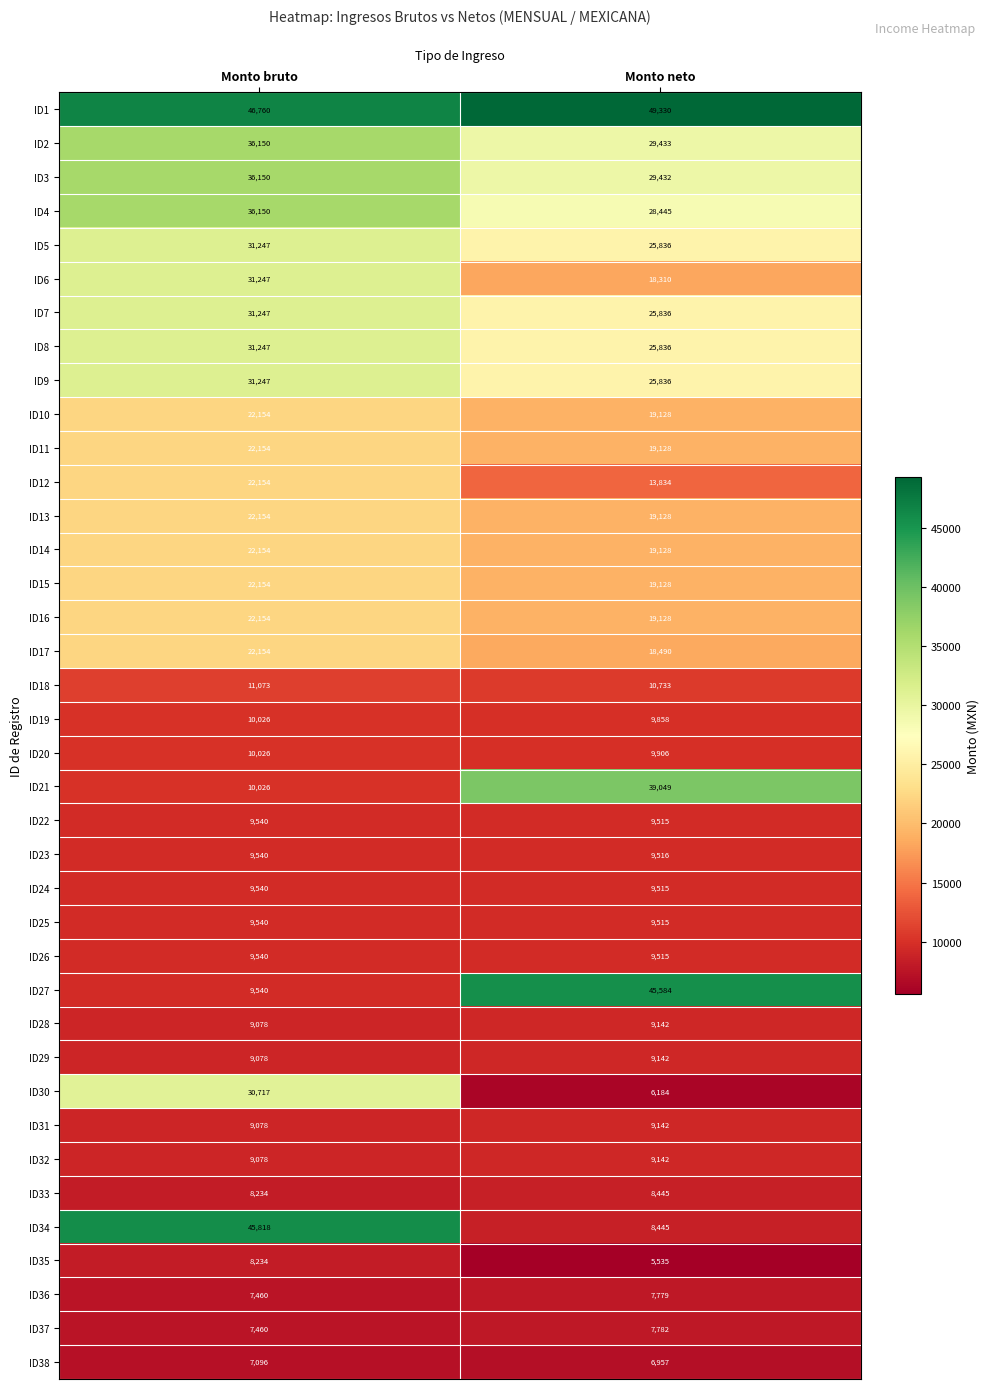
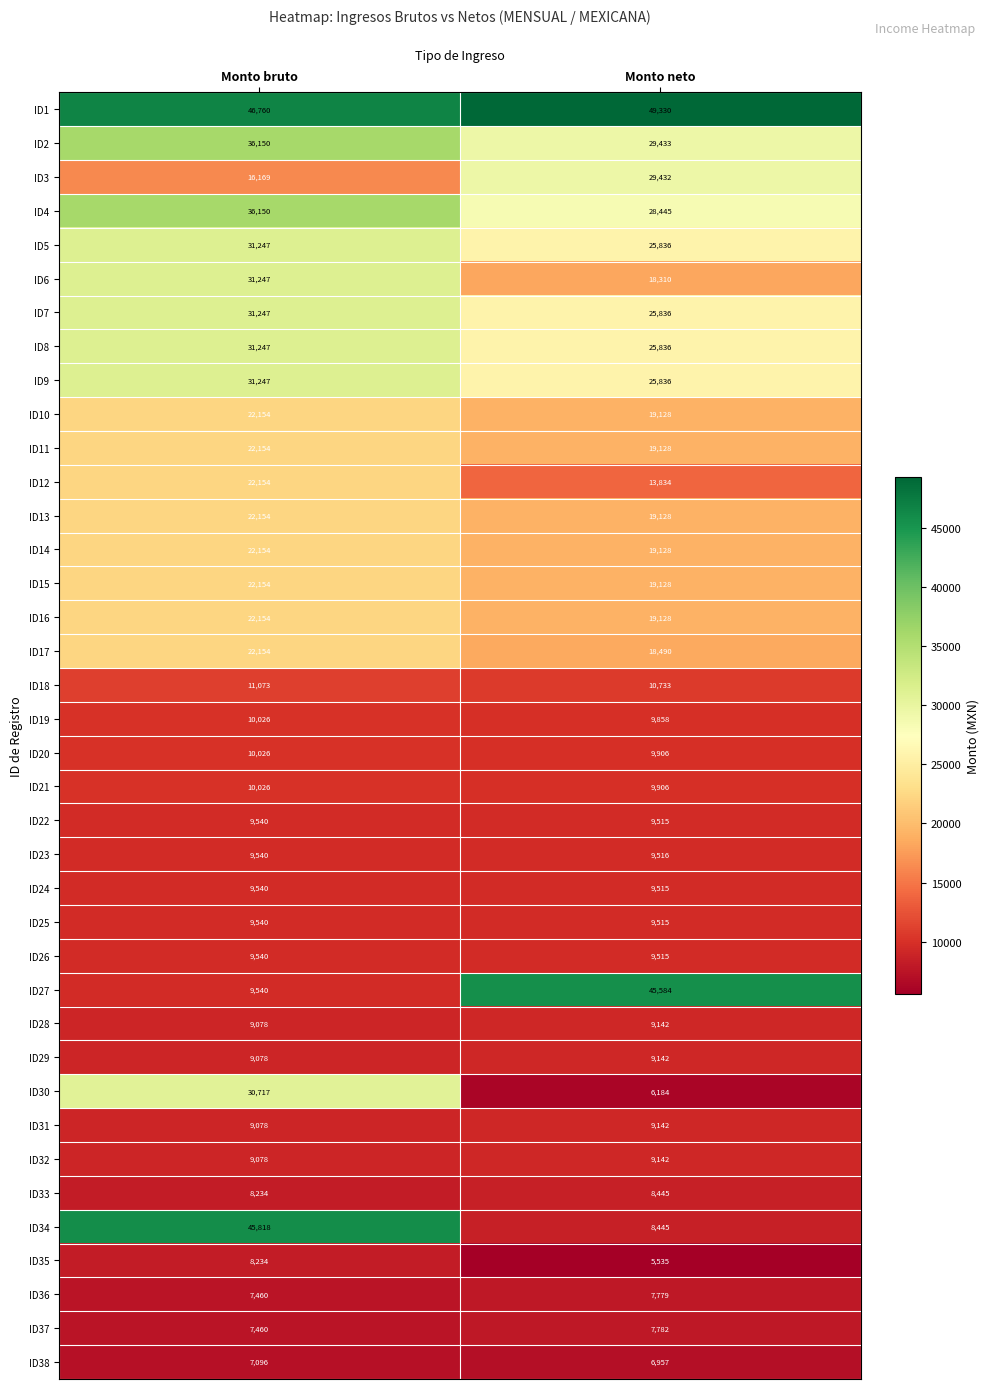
ID3, Monto bruto: 36,150 -> 16,169
ID21, Monto neto: 39,049 -> 9,906
